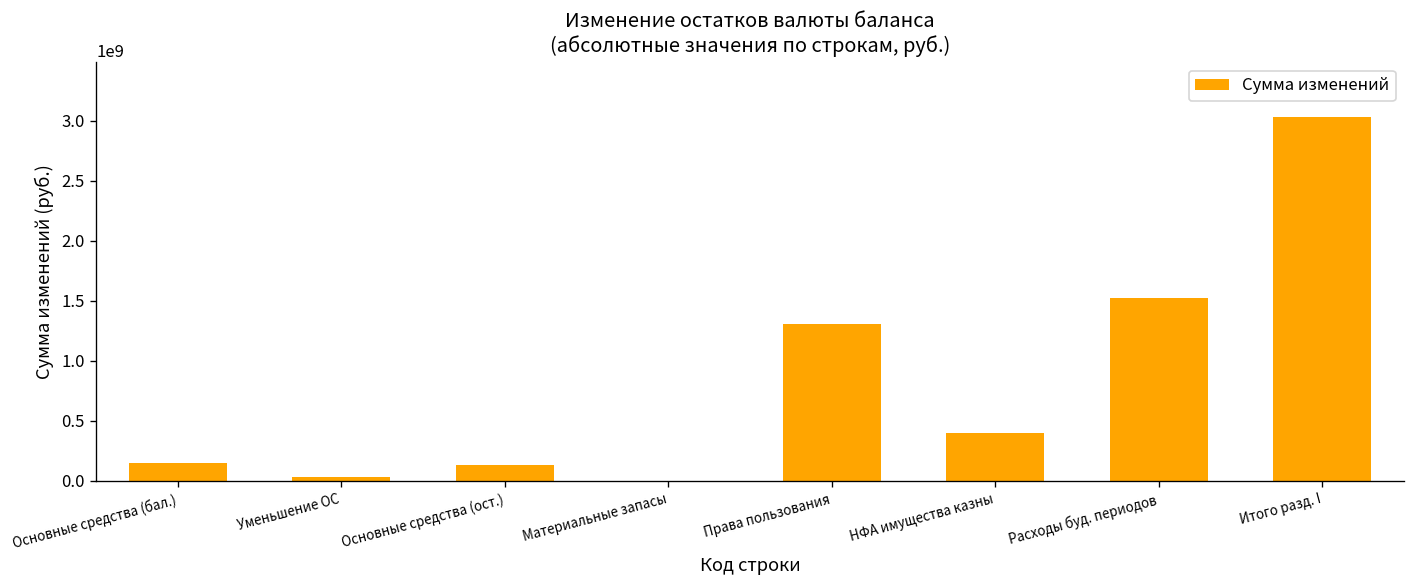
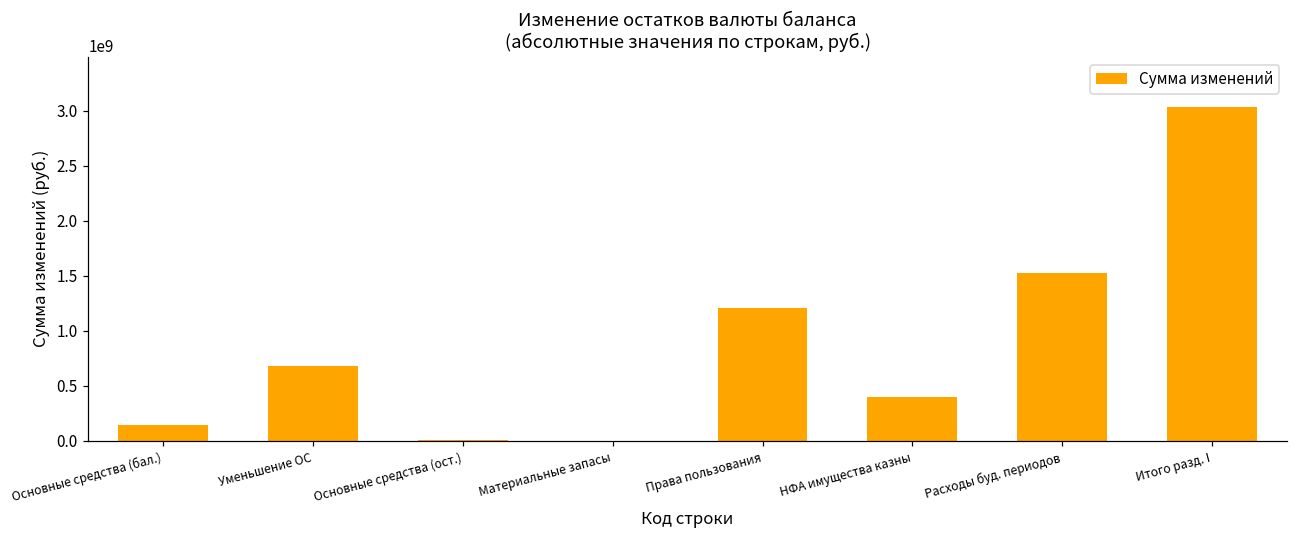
Уменьшение ОС: 30000000 -> 680000000
Основные средства (ост.): 130000000 -> 0
Права пользования: 1310000000 -> 1200000000
